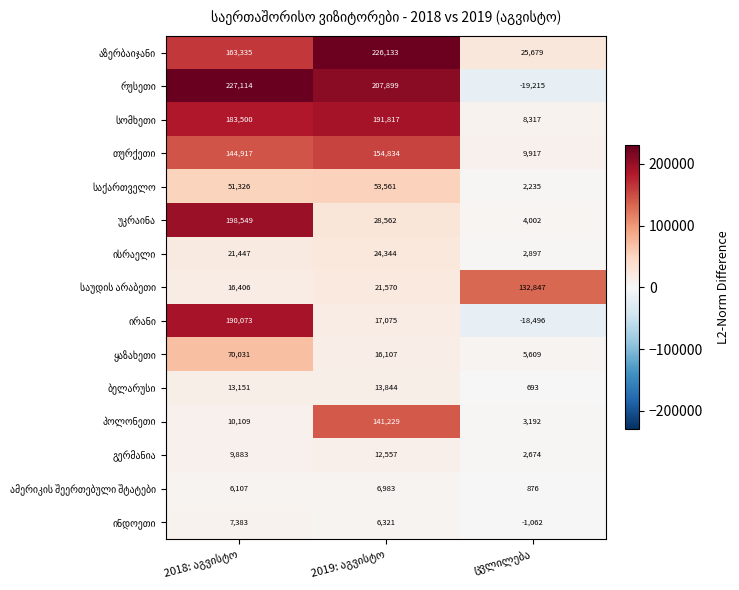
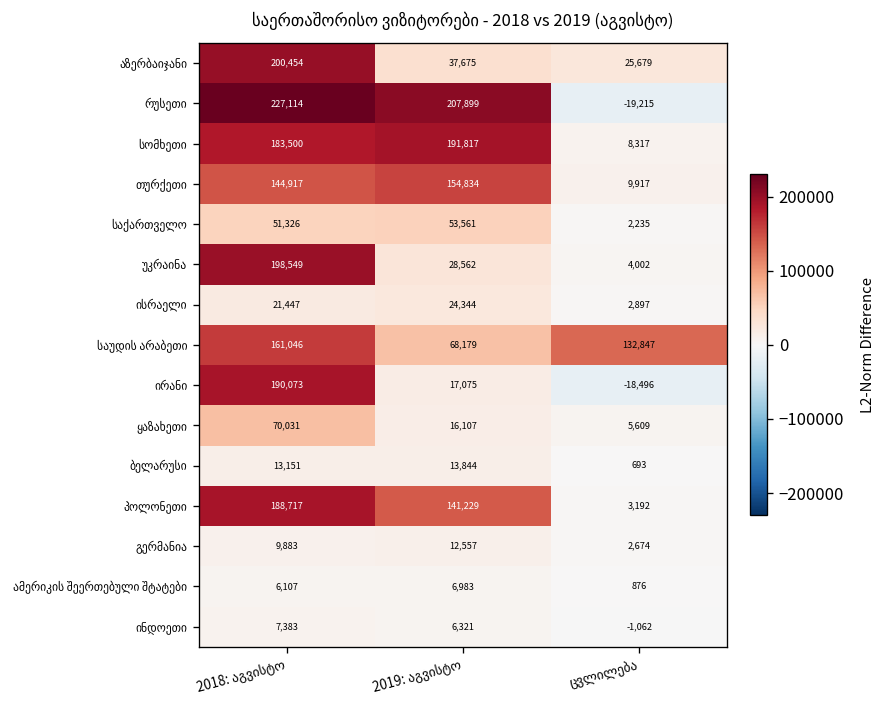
აზერბაიჯანი, 2018: აგვისტო: 163,335 -> 200,454
აზერბაიჯანი, 2019: აგვისტო: 226,133 -> 37,675
საუდის არაბეთი, 2018: აგვისტო: 16,406 -> 161,046
საუდის არაბეთი, 2019: აგვისტო: 21,570 -> 68,179
პოლონეთი, 2018: აგვისტო: 10,109 -> 188,717
